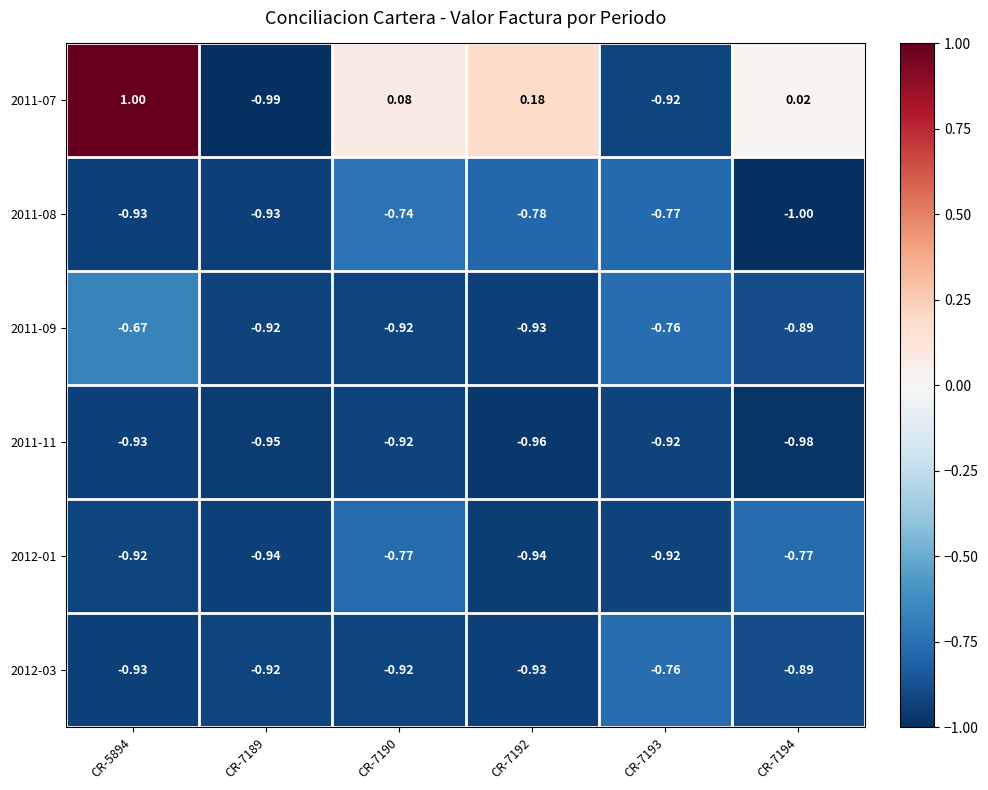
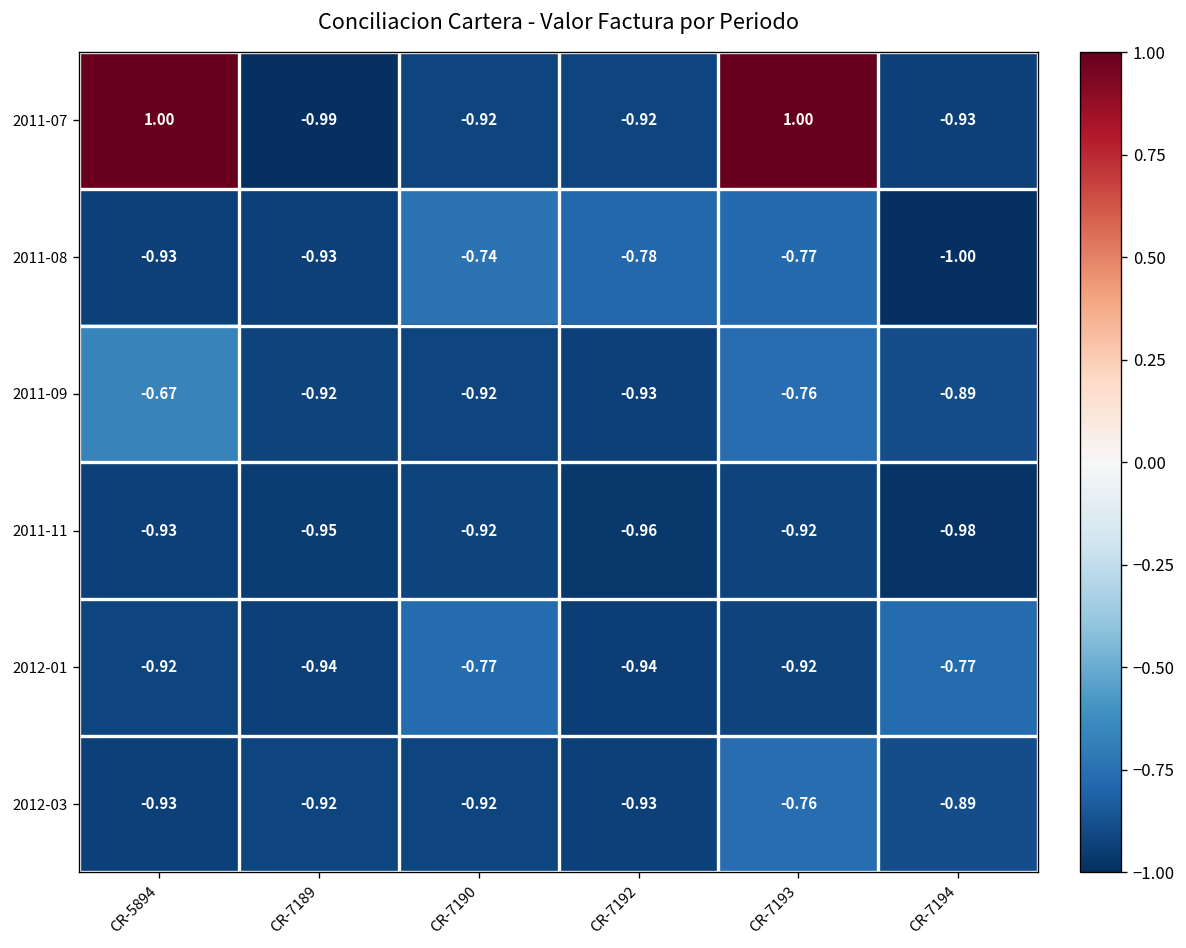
2011-07, CR-7190: 0.08 -> -0.92
2011-07, CR-7192: 0.18 -> -0.92
2011-07, CR-7193: -0.92 -> 1.00
2011-07, CR-7194: 0.02 -> -0.93
